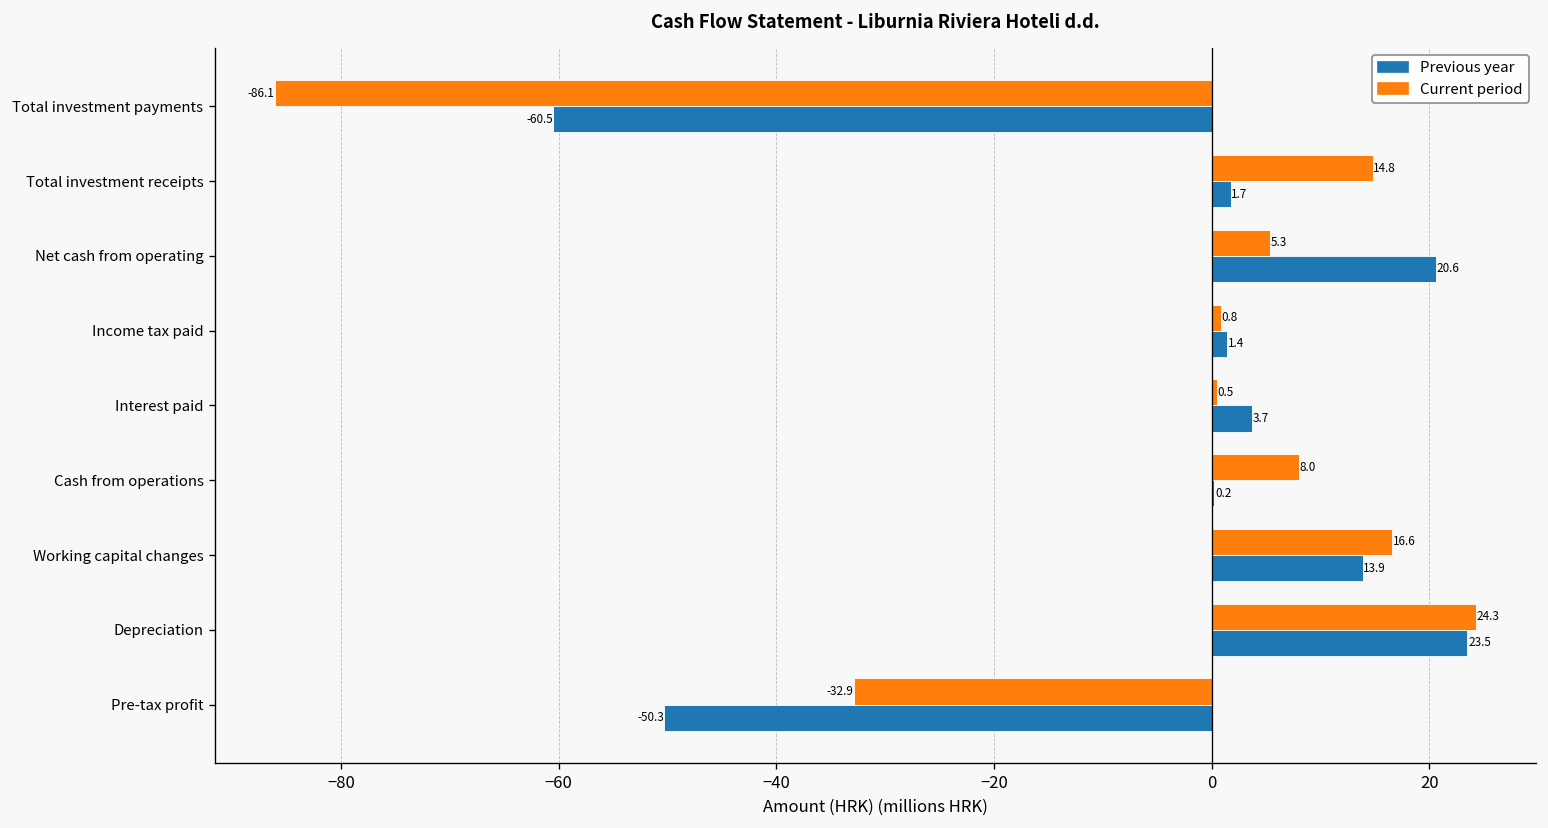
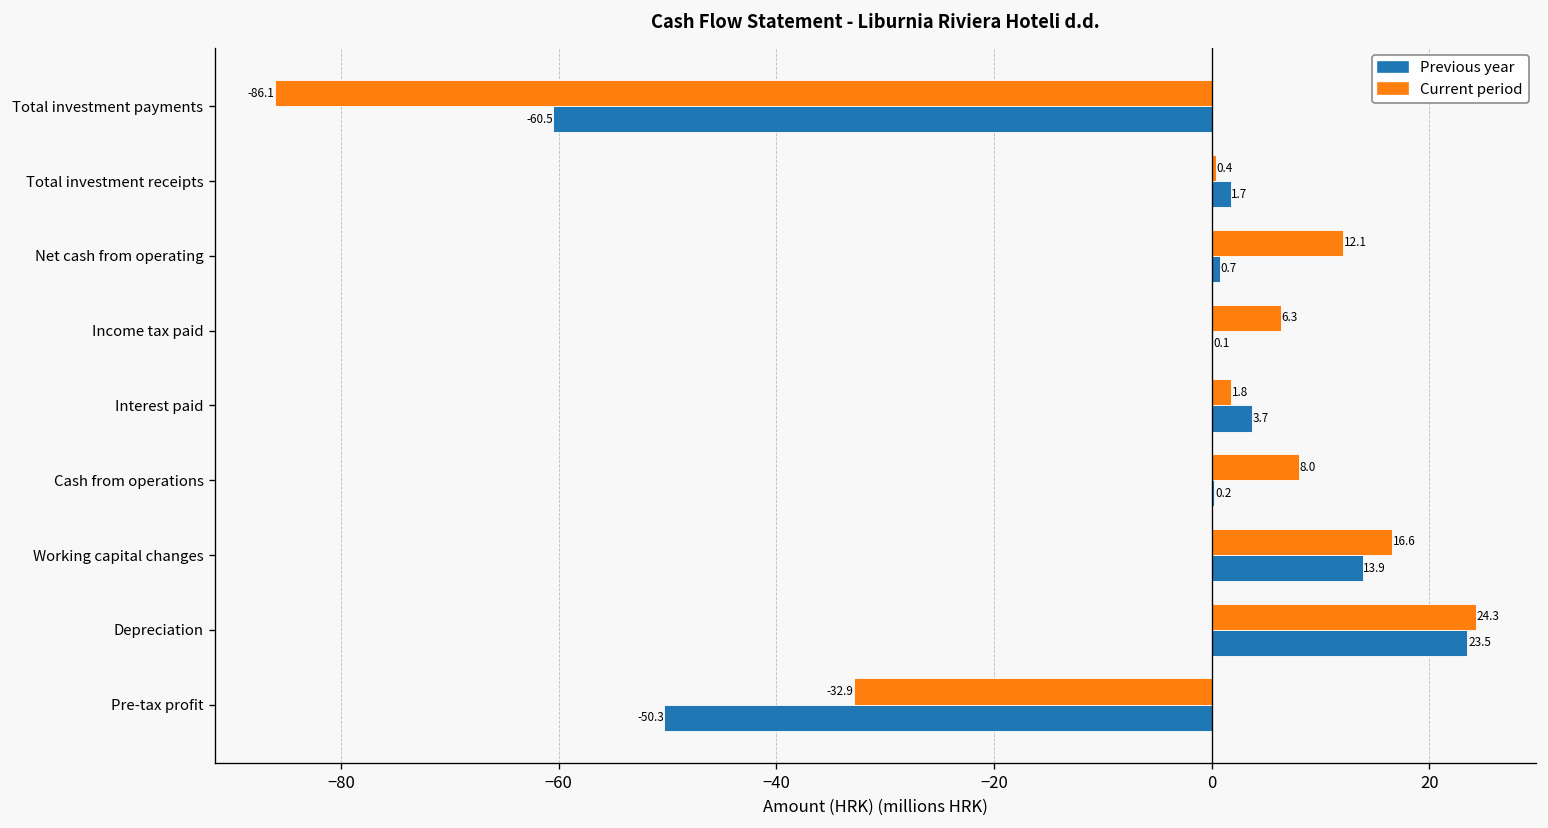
Current period, Total investment receipts: 14.8 -> 0.4
Current period, Net cash from operating: 5.3 -> 12.1
Previous year, Net cash from operating: 20.6 -> 0.7
Current period, Income tax paid: 0.8 -> 6.3
Previous year, Income tax paid: 1.4 -> 0.1
Current period, Interest paid: 0.5 -> 1.8
